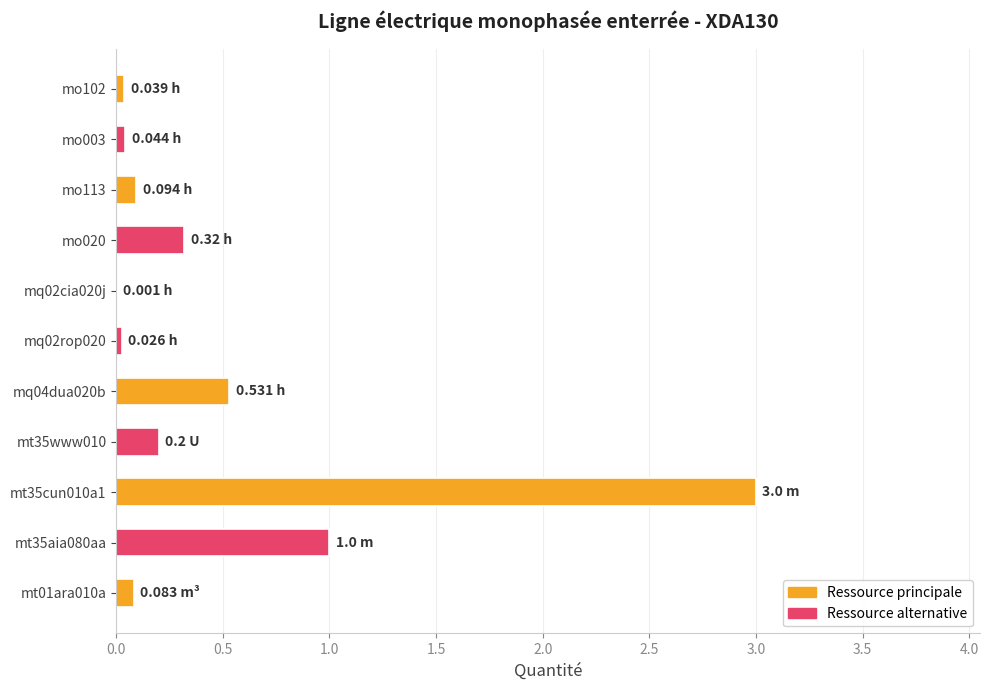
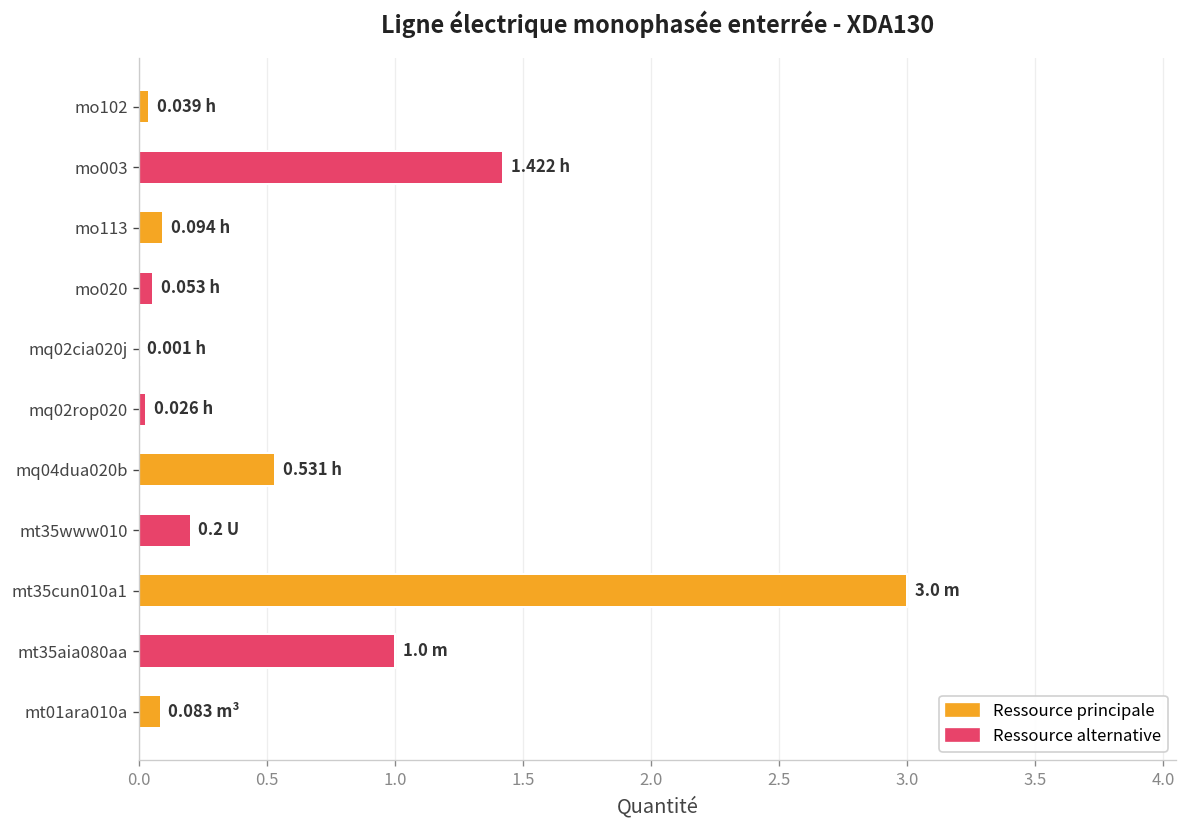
mo003: 0.044 -> 1.422
mo020: 0.32 -> 0.053
